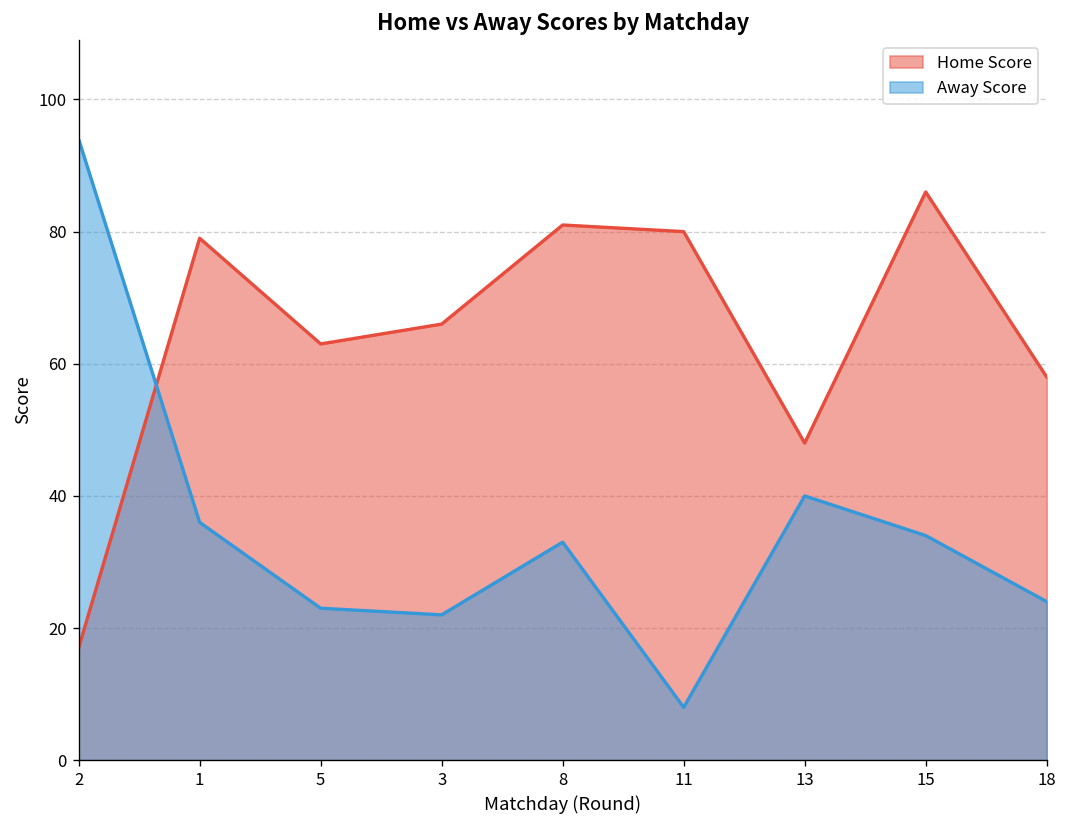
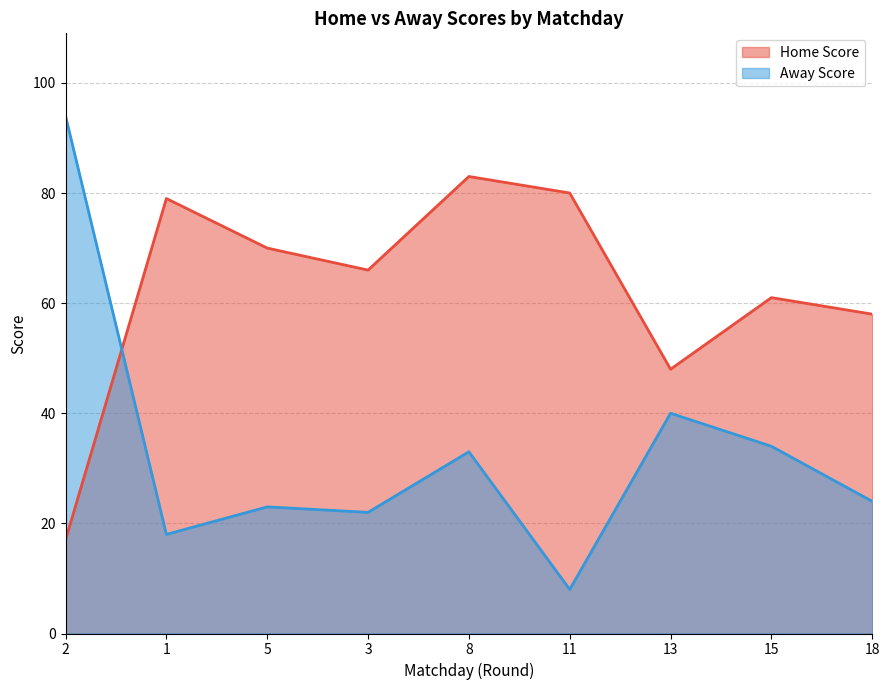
Away Score, 1: 36 -> 18
Home Score, 5: 63 -> 70
Home Score, 8: 81 -> 83
Home Score, 15: 86 -> 61
